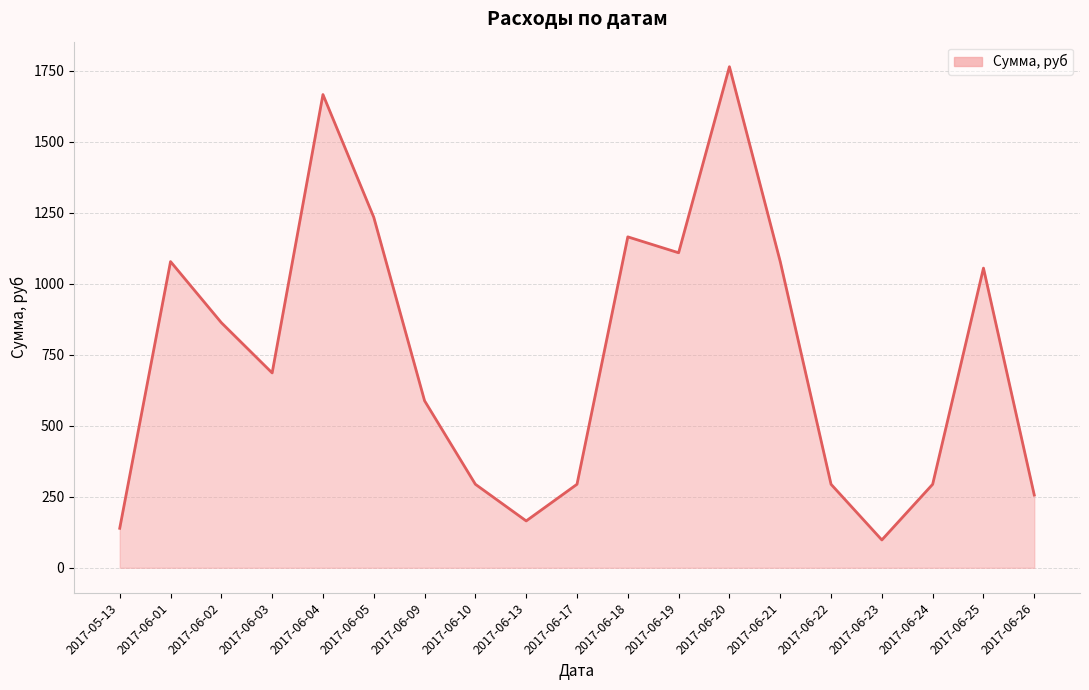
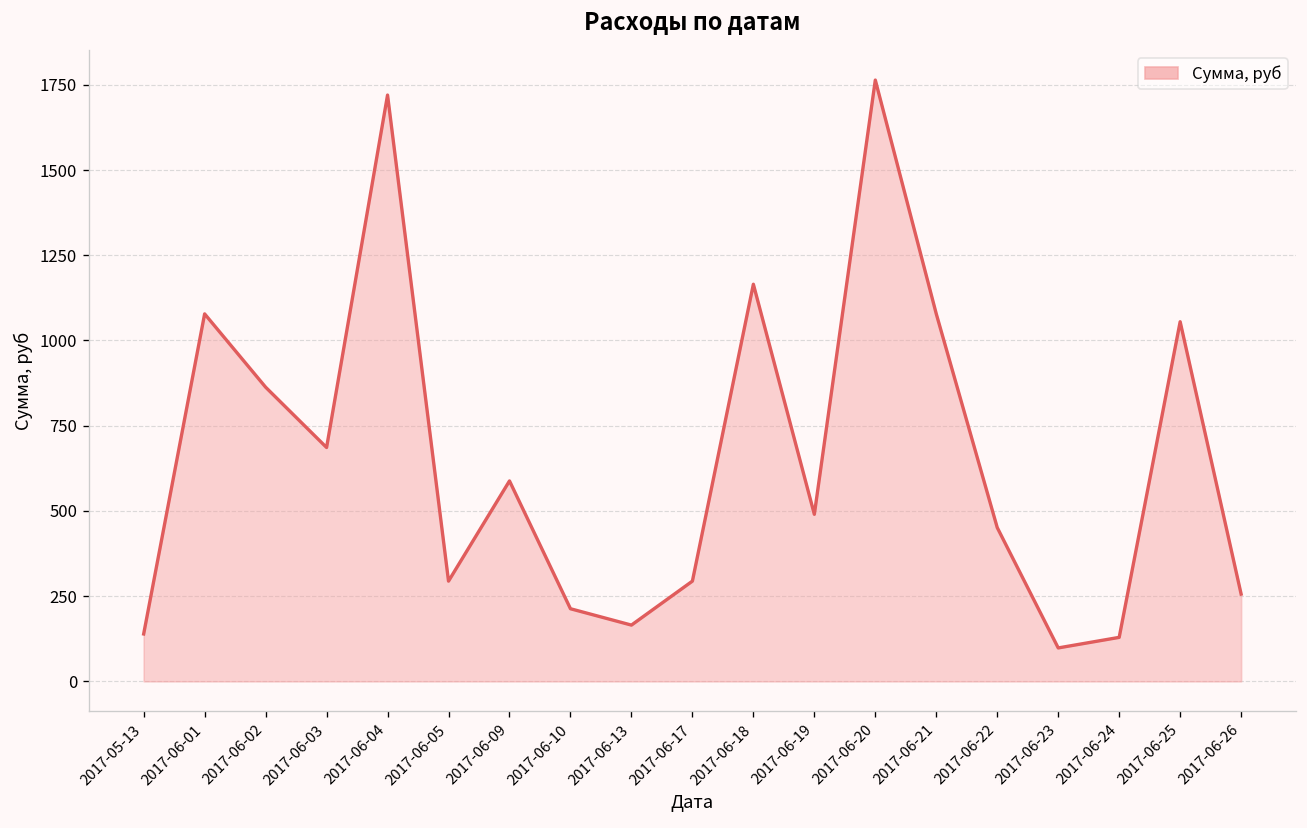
2017-06-04: 1670 -> 1720
2017-06-05: 1230 -> 290
2017-06-10: 290 -> 210
2017-06-19: 1110 -> 490
2017-06-22: 290 -> 450
2017-06-24: 290 -> 130
